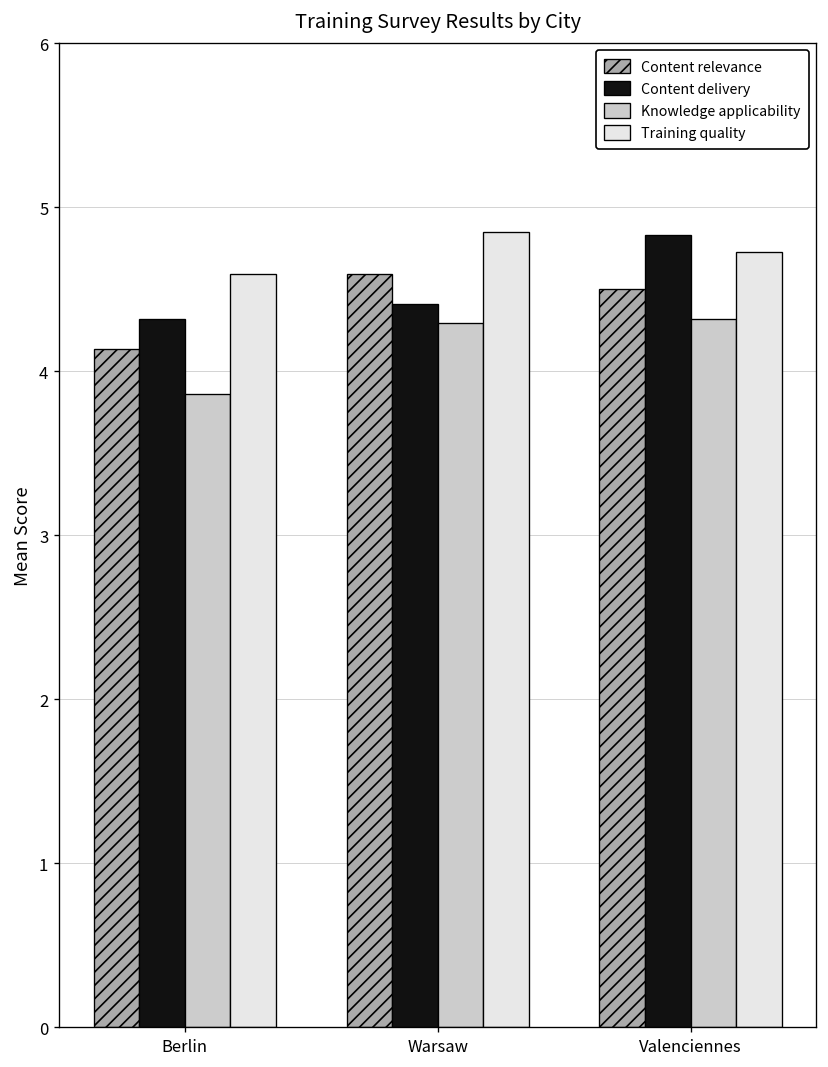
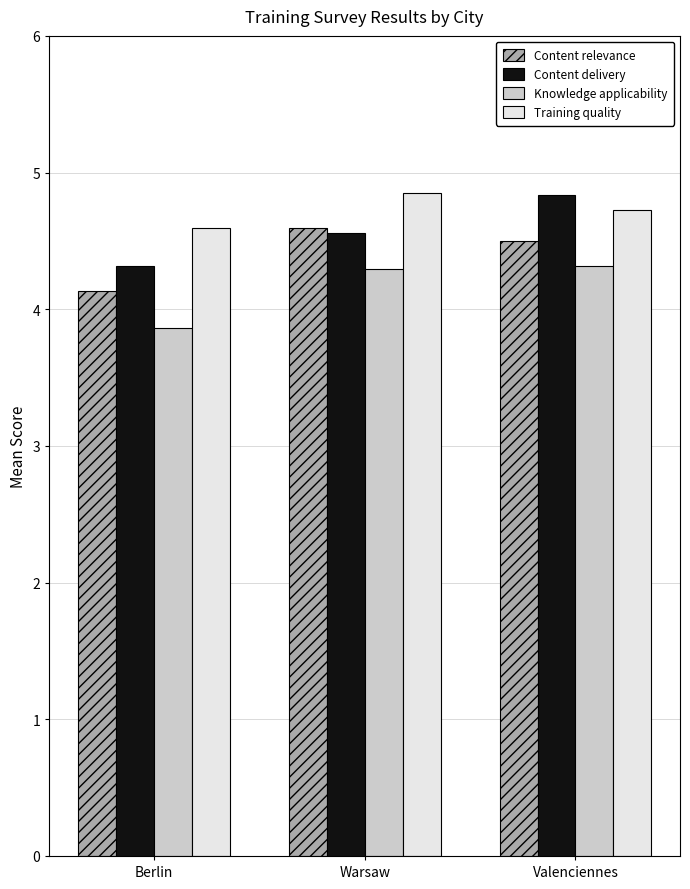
Content delivery, Warsaw: 4.41 -> 4.56
